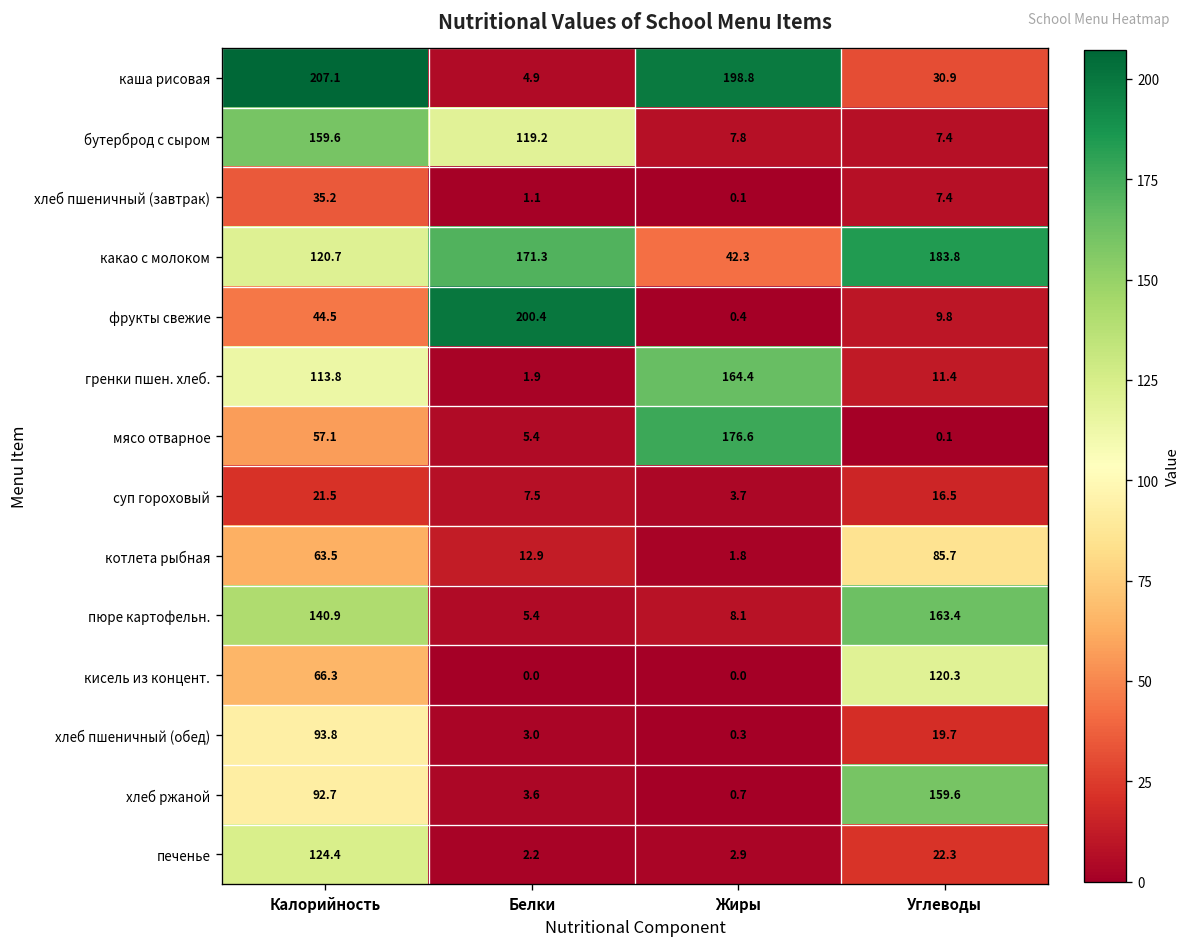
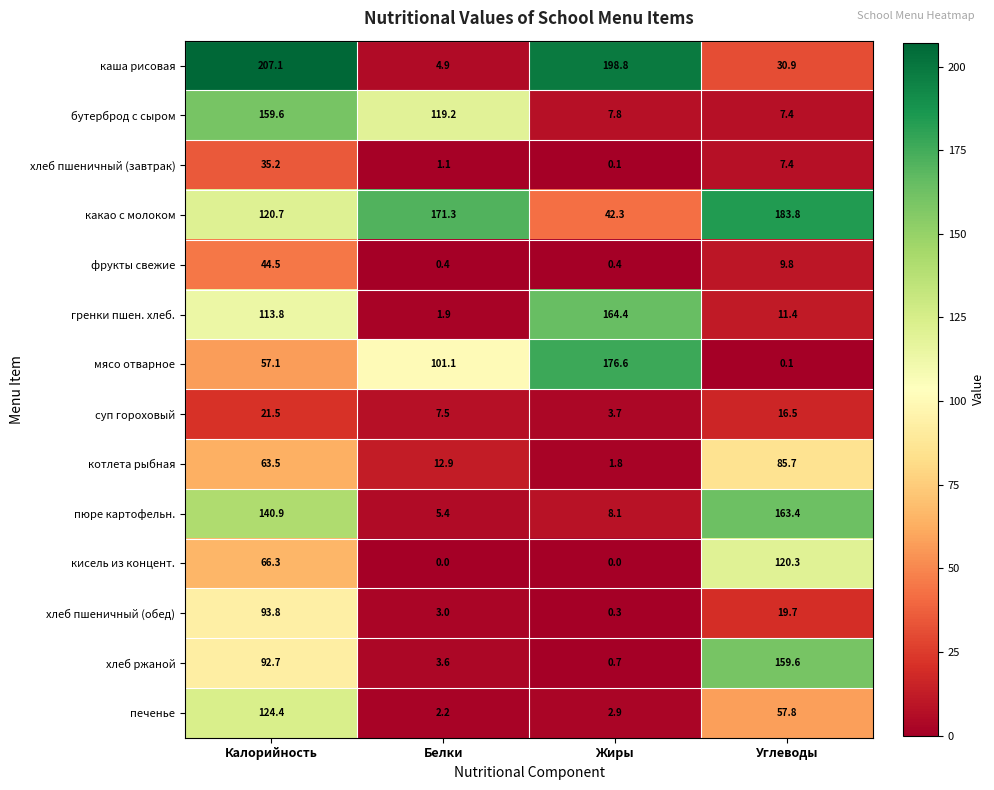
фрукты свежие, Белки: 200.4 -> 0.4
мясо отварное, Белки: 5.4 -> 101.1
печенье, Углеводы: 22.3 -> 57.8
